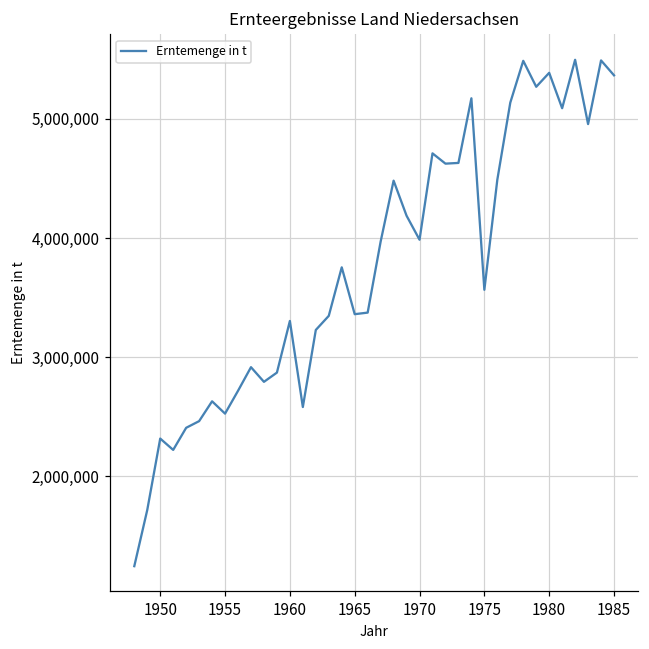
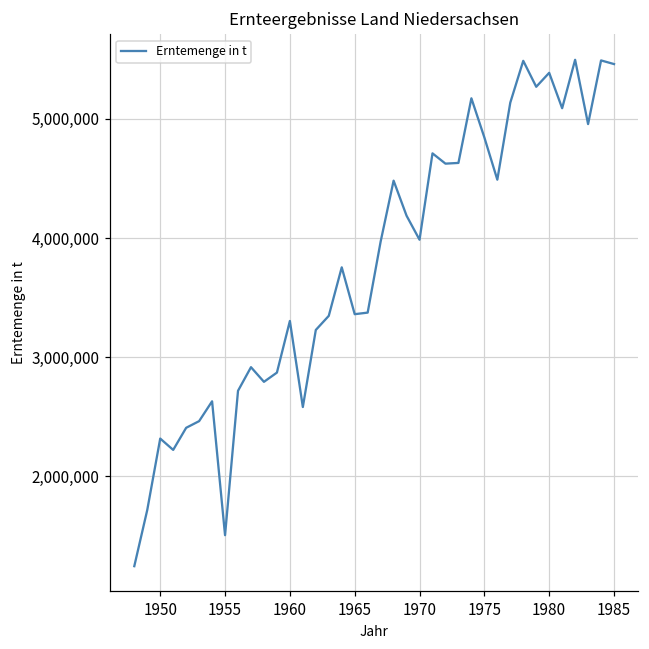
1955: 2,530,000 -> 1,510,000
1975: 3,570,000 -> 4,840,000
1985: 5,360,000 -> 5,460,000
